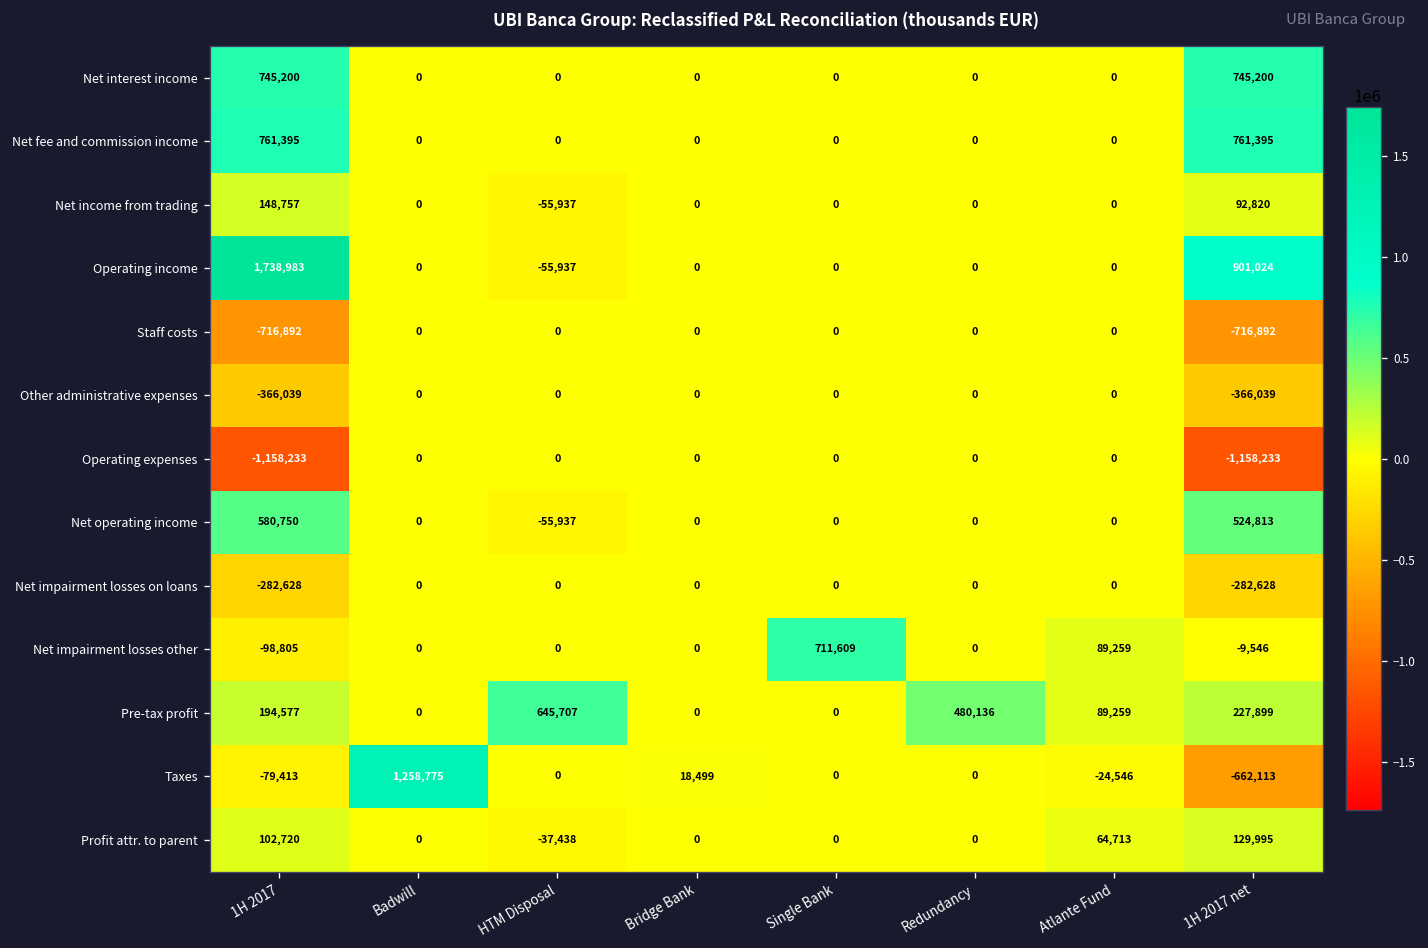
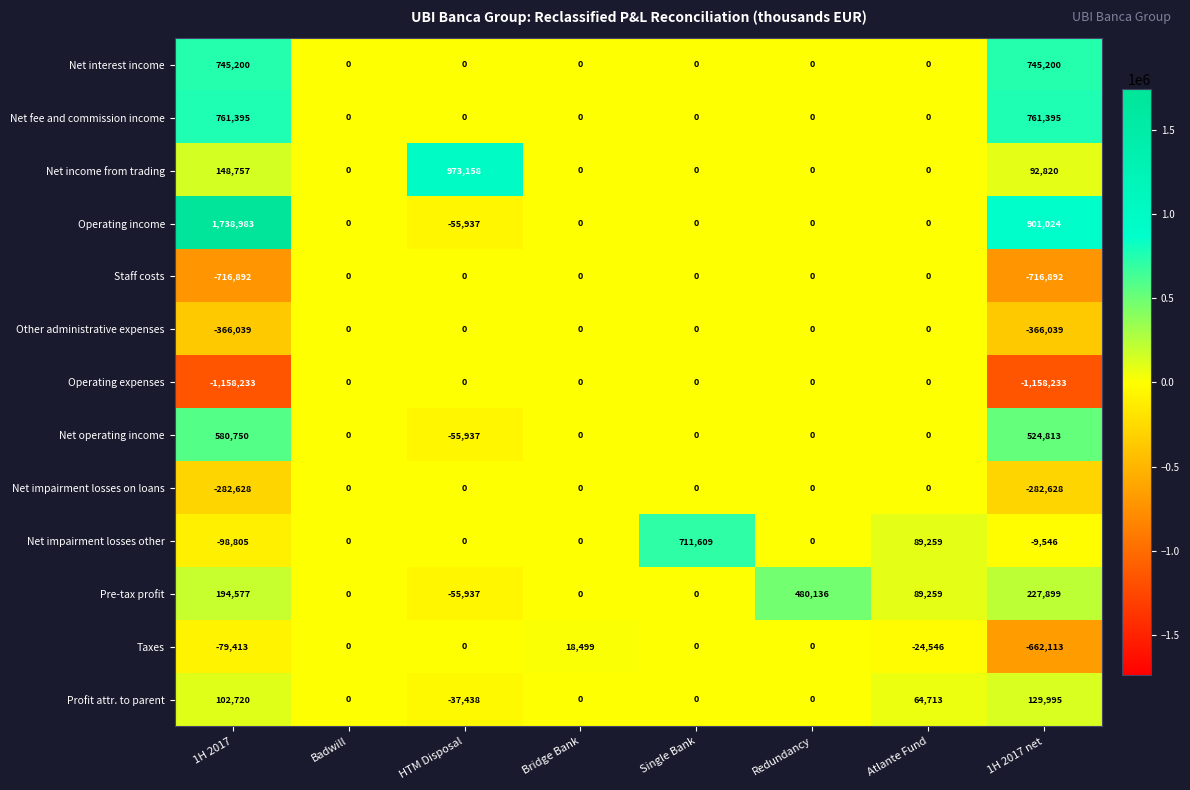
Net income from trading, HTM Disposal: -55,937 -> 973,158
Pre-tax profit, HTM Disposal: 645,707 -> -55,937
Taxes, Badwill: 1,258,775 -> 0
